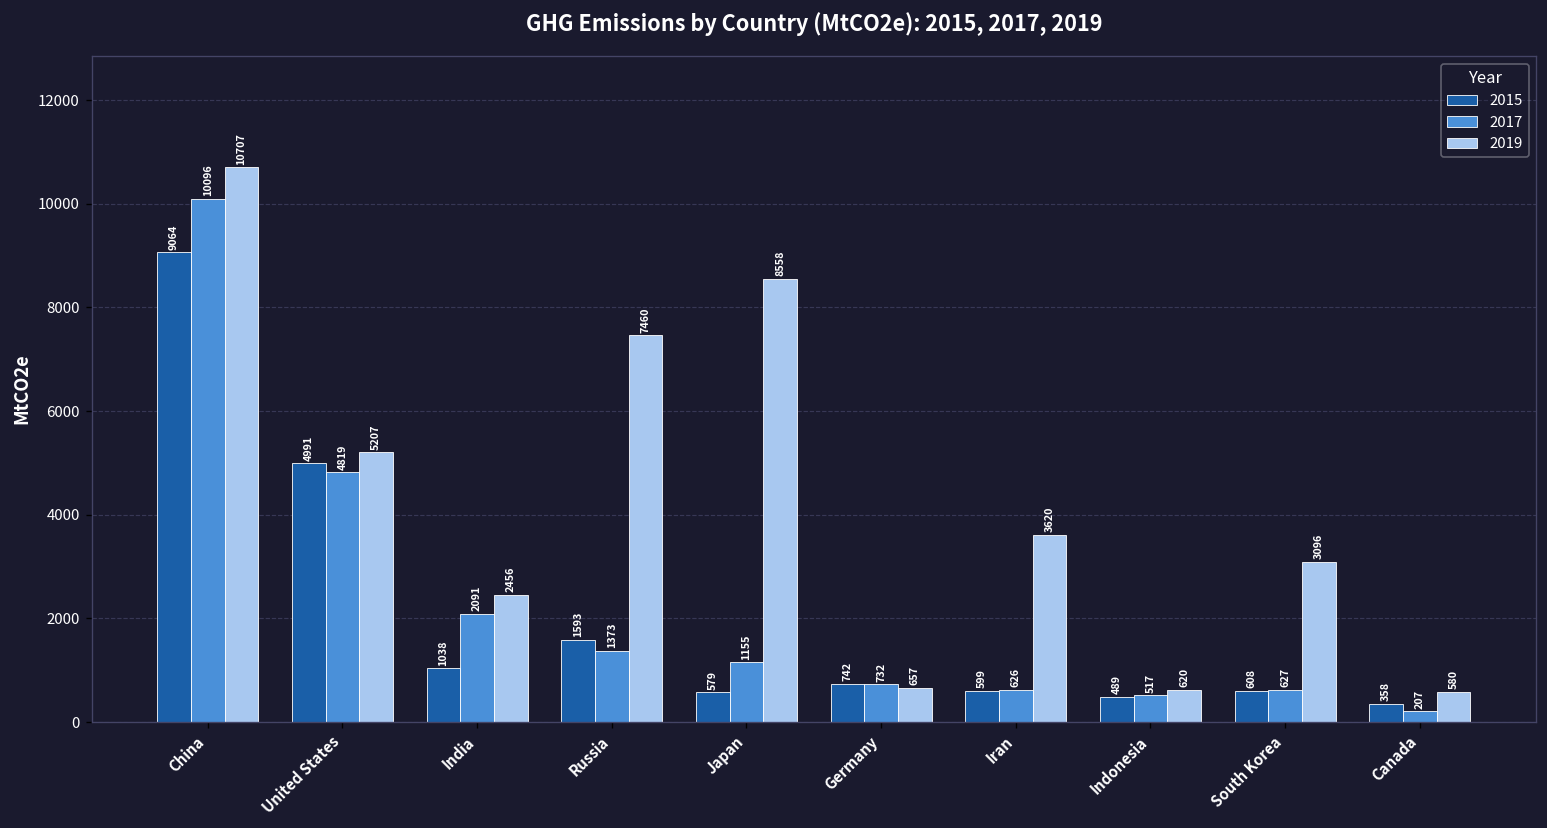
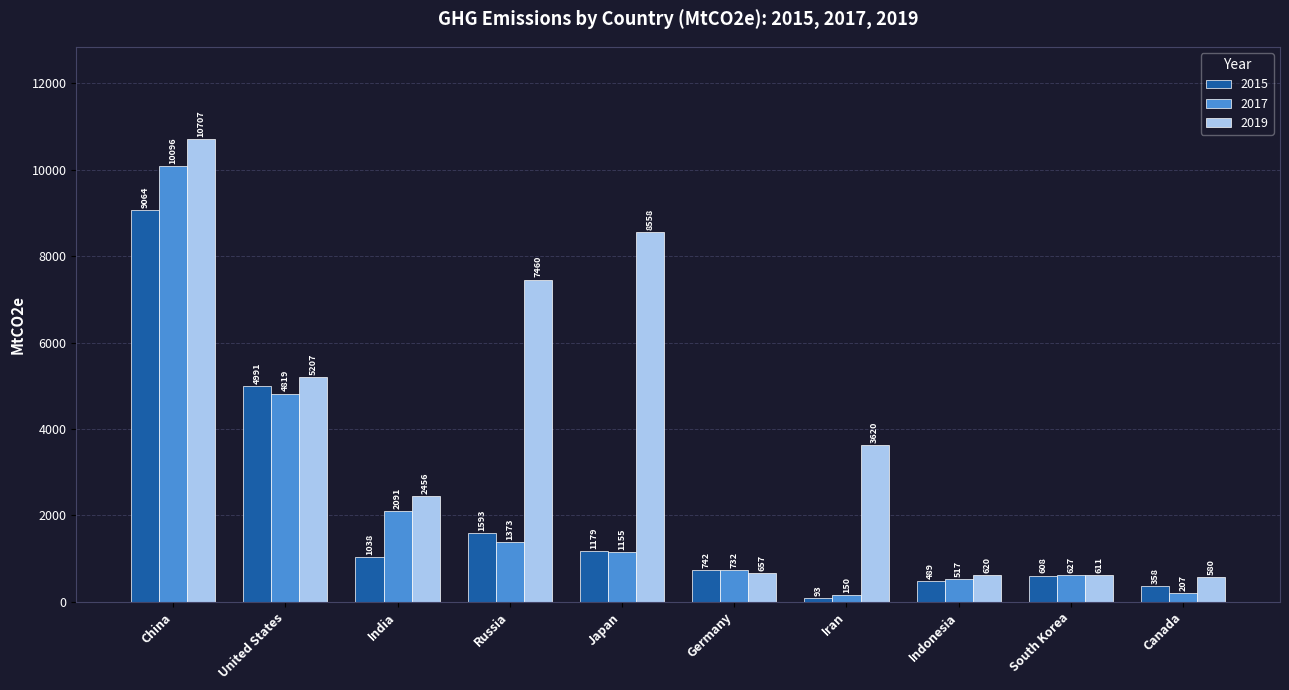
2015, Japan: 579 -> 1179
2015, Iran: 599 -> 93
2017, Iran: 626 -> 150
2019, South Korea: 3096 -> 611
